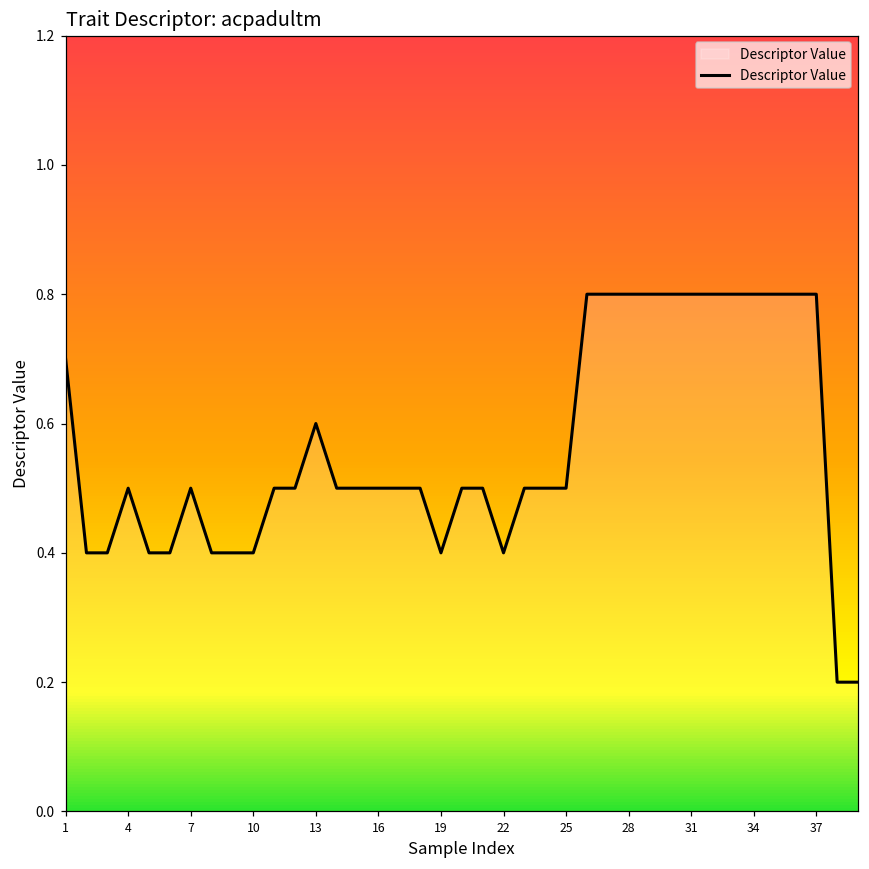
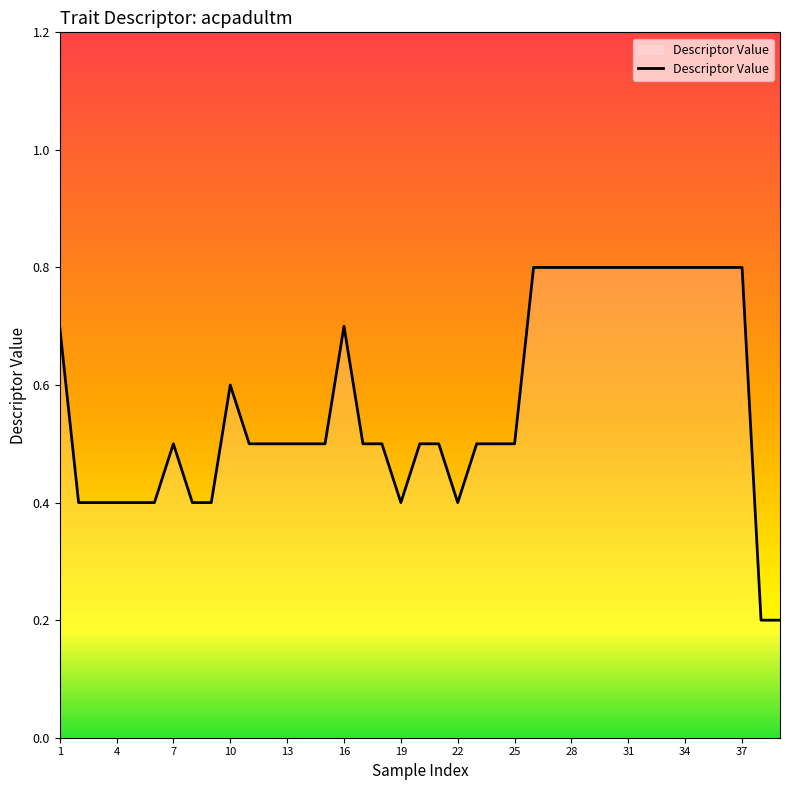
4: 0.5 -> 0.4
10: 0.4 -> 0.6
13: 0.6 -> 0.5
16: 0.5 -> 0.7
